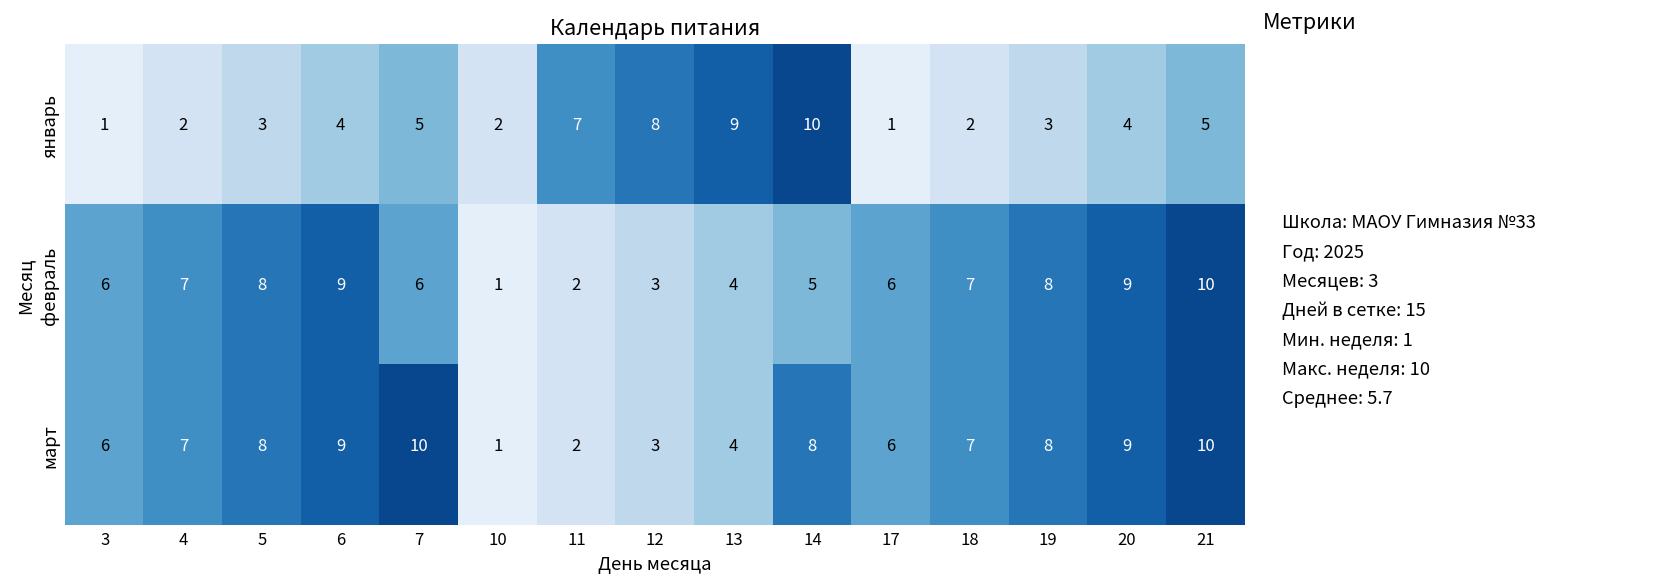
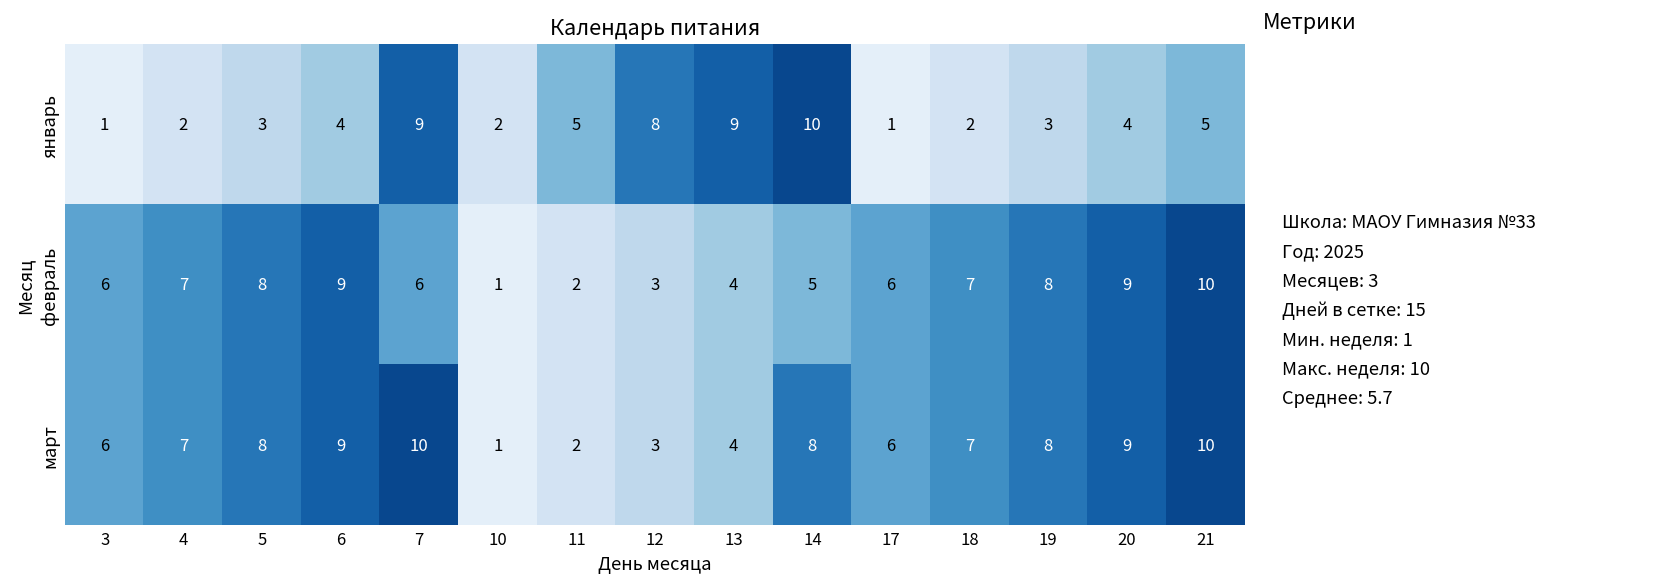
январь, 7: 5 -> 9
январь, 11: 7 -> 5
